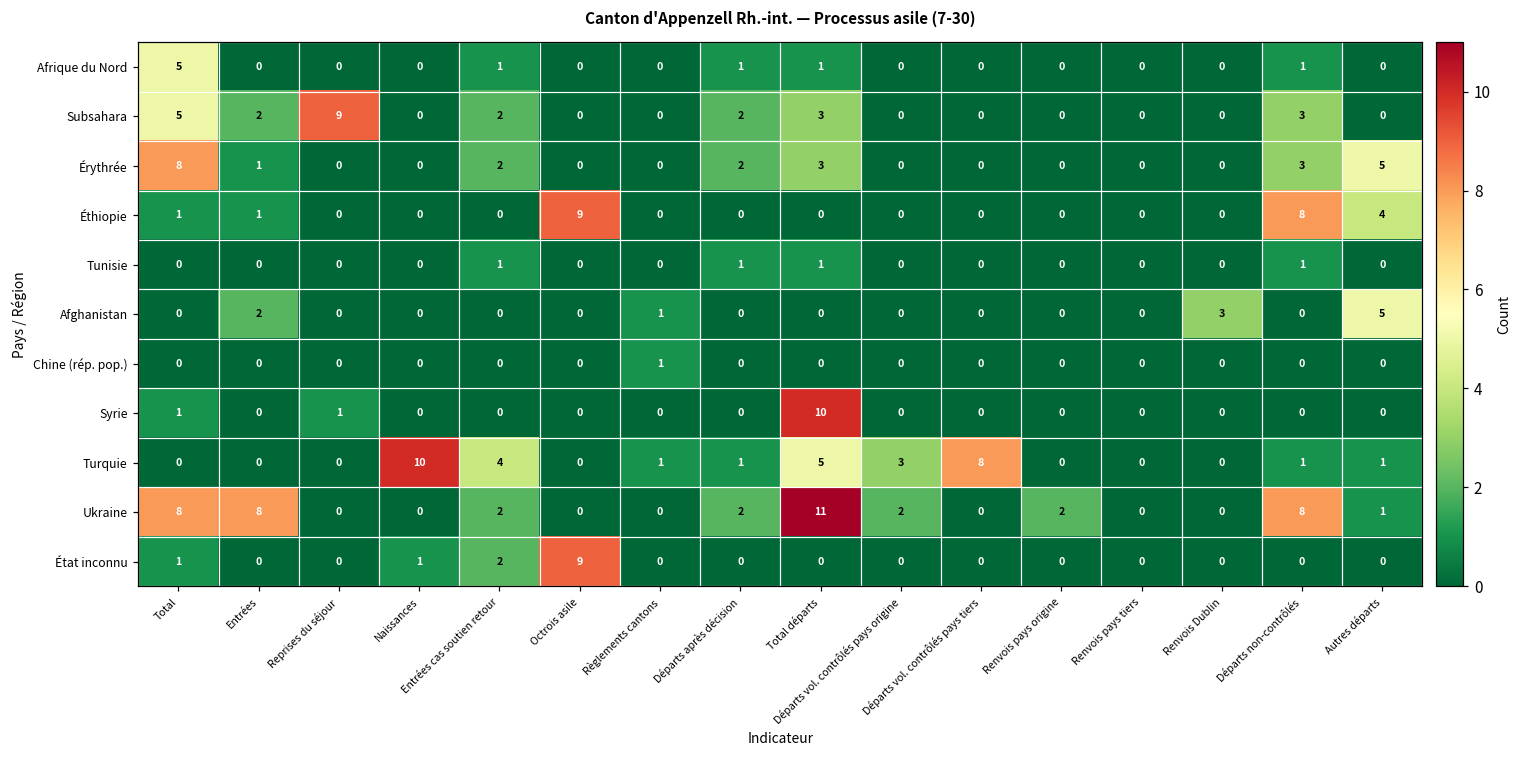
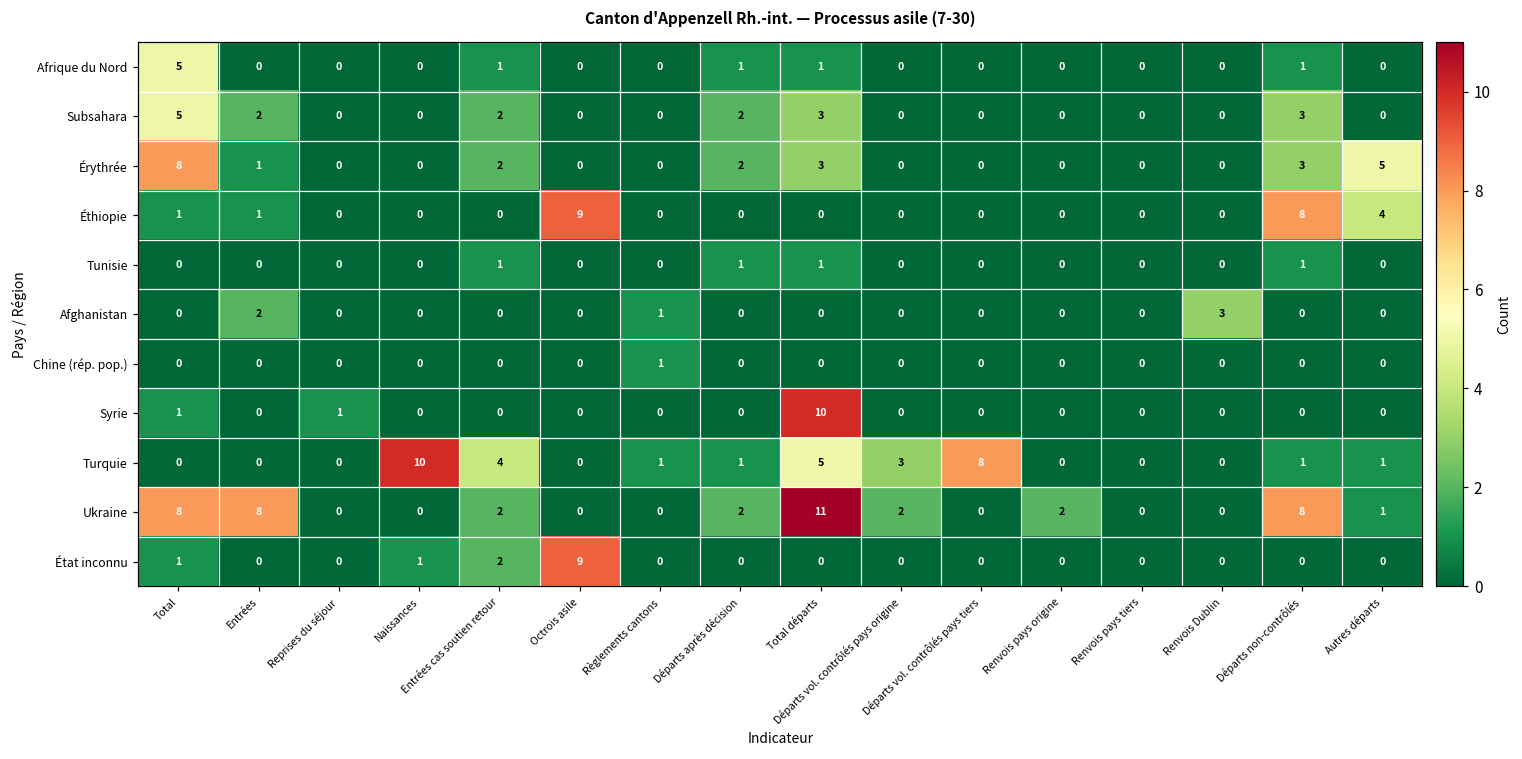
Subsahara, Reprises du séjour: 9 -> 0
Afghanistan, Autres départs: 5 -> 0
